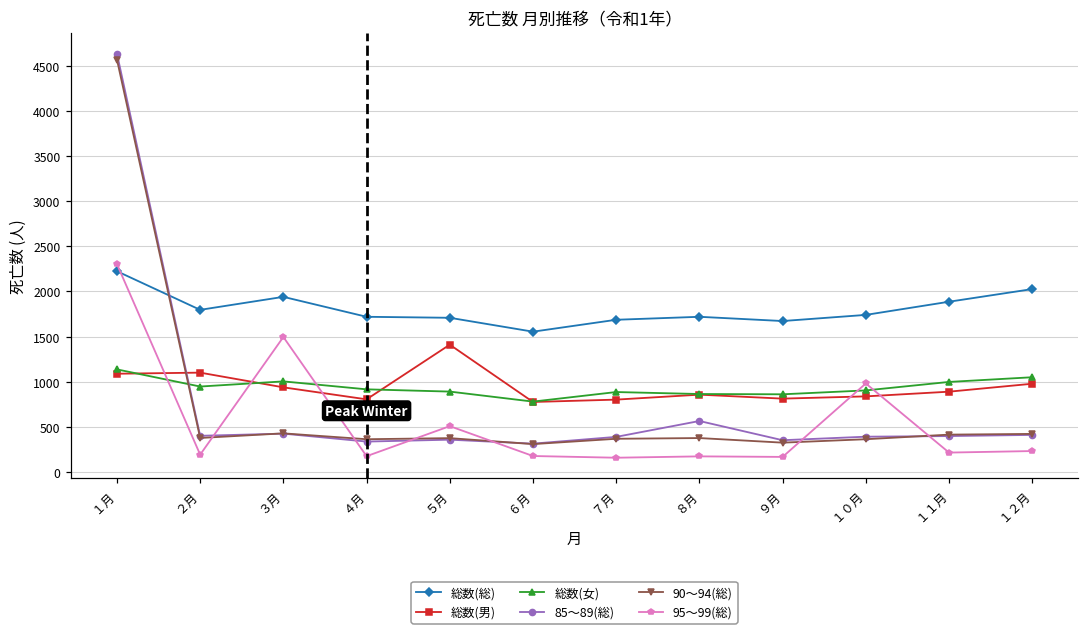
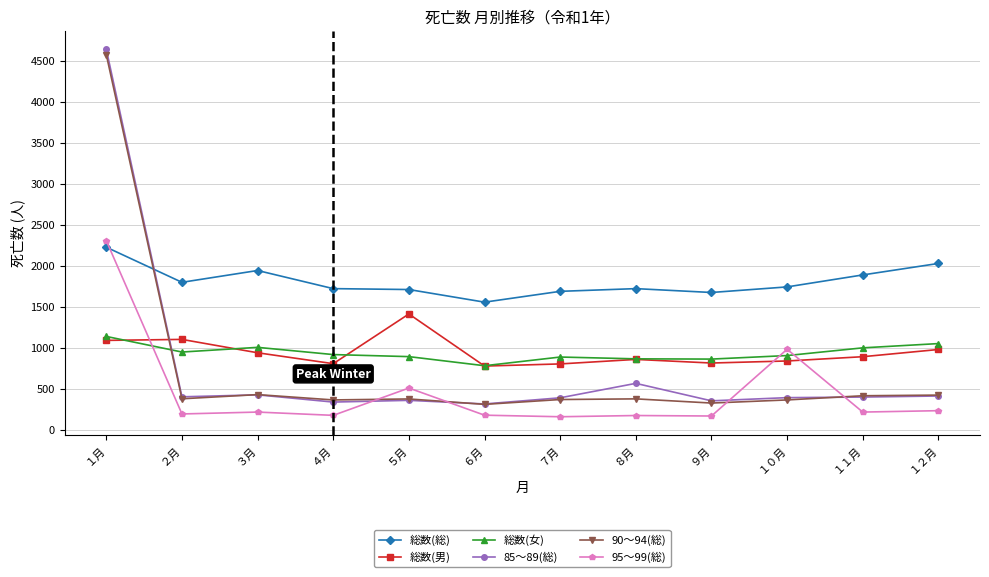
95～99(総), ３月: 1500 -> 200
